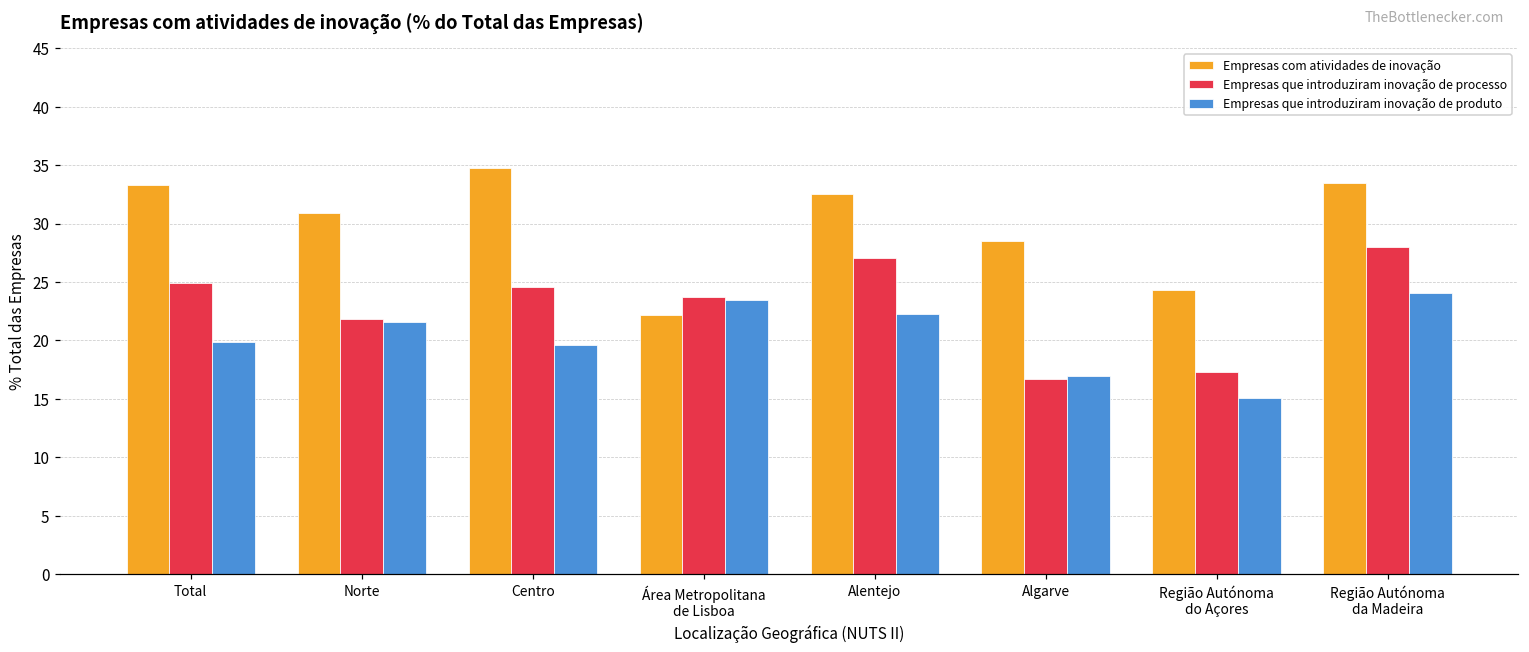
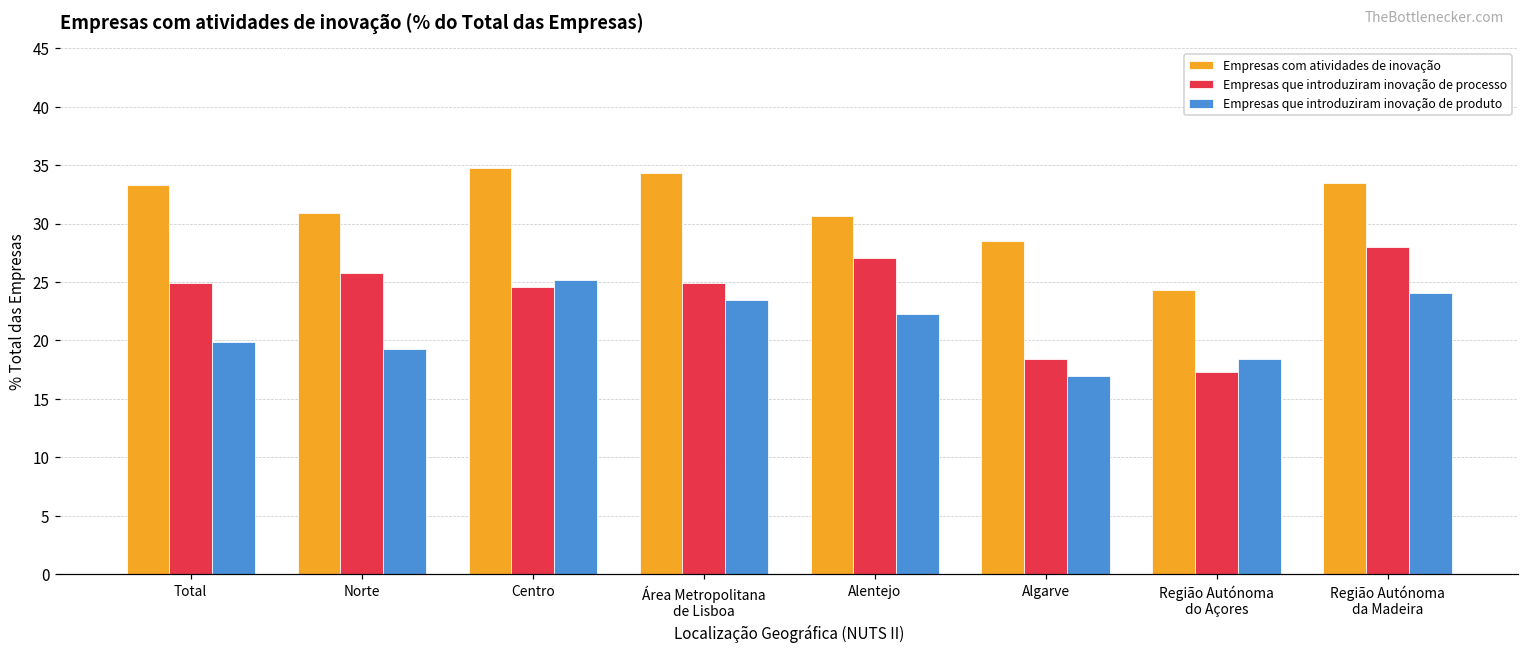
Empresas que introduziram inovação de processo, Norte: 21.8 -> 25.8
Empresas que introduziram inovação de produto, Norte: 21.6 -> 19.3
Empresas que introduziram inovação de produto, Centro: 19.6 -> 25.1
Empresas com atividades de inovação, Área Metropolitana de Lisboa: 22.2 -> 34.3
Empresas que introduziram inovação de processo, Área Metropolitana de Lisboa: 23.7 -> 24.9
Empresas com atividades de inovação, Alentejo: 32.6 -> 30.7
Empresas que introduziram inovação de processo, Algarve: 16.7 -> 18.4
Empresas que introduziram inovação de produto, Região Autónoma do Açores: 15.1 -> 18.4
